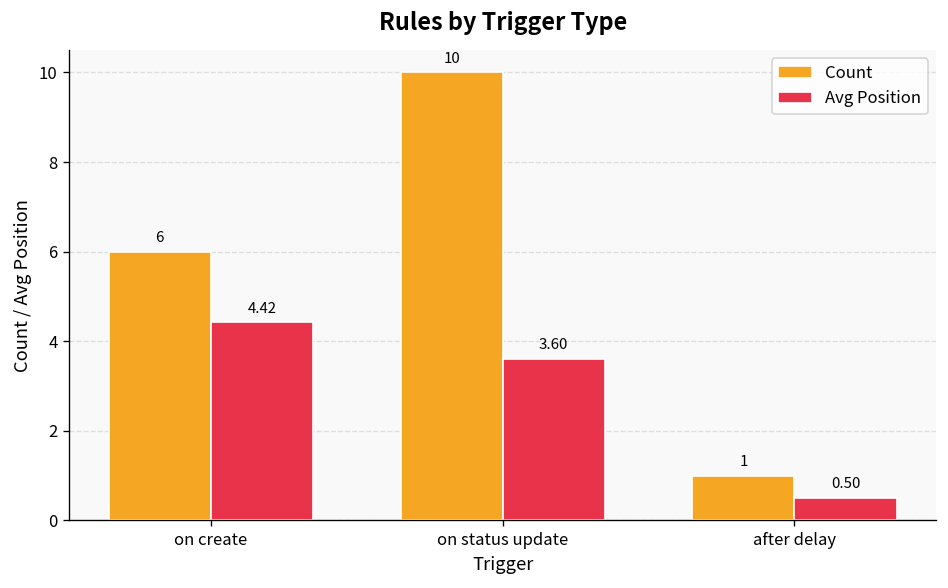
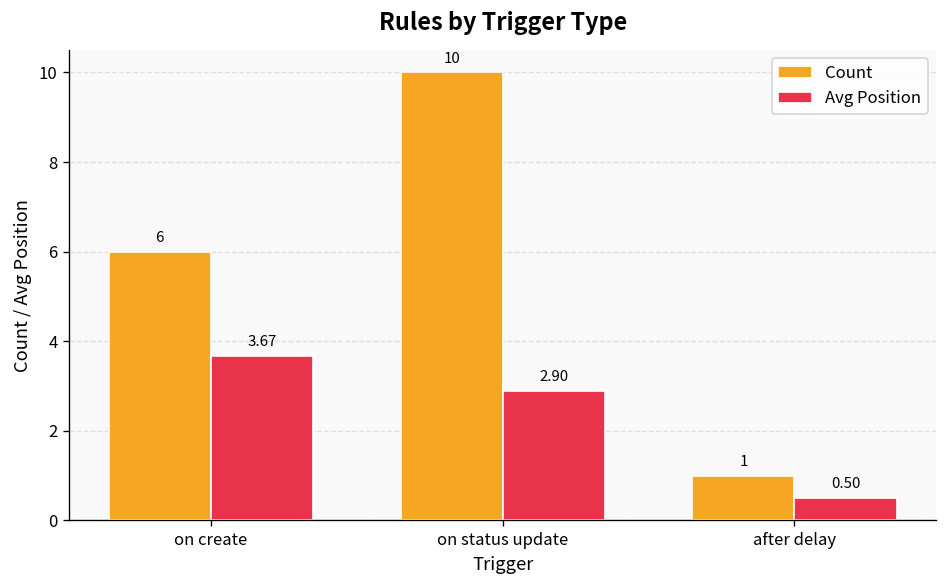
Avg Position, on create: 4.42 -> 3.67
Avg Position, on status update: 3.60 -> 2.90
